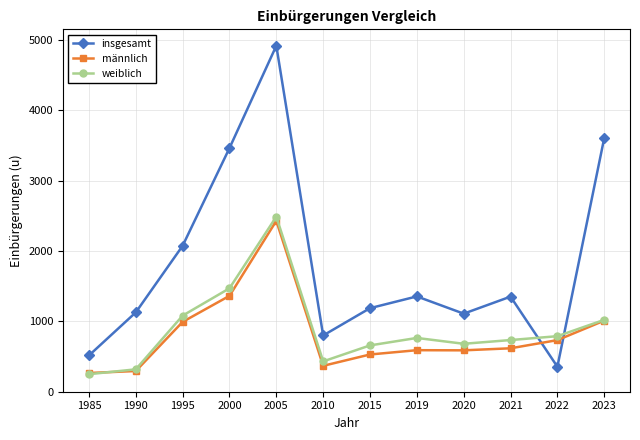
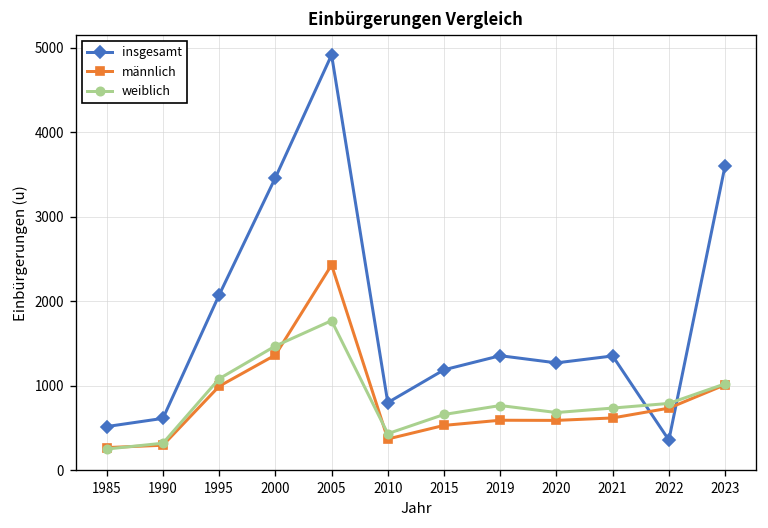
insgesamt, 1990: 1100 -> 600
weiblich, 2005: 2500 -> 1800
insgesamt, 2020: 1100 -> 1300
